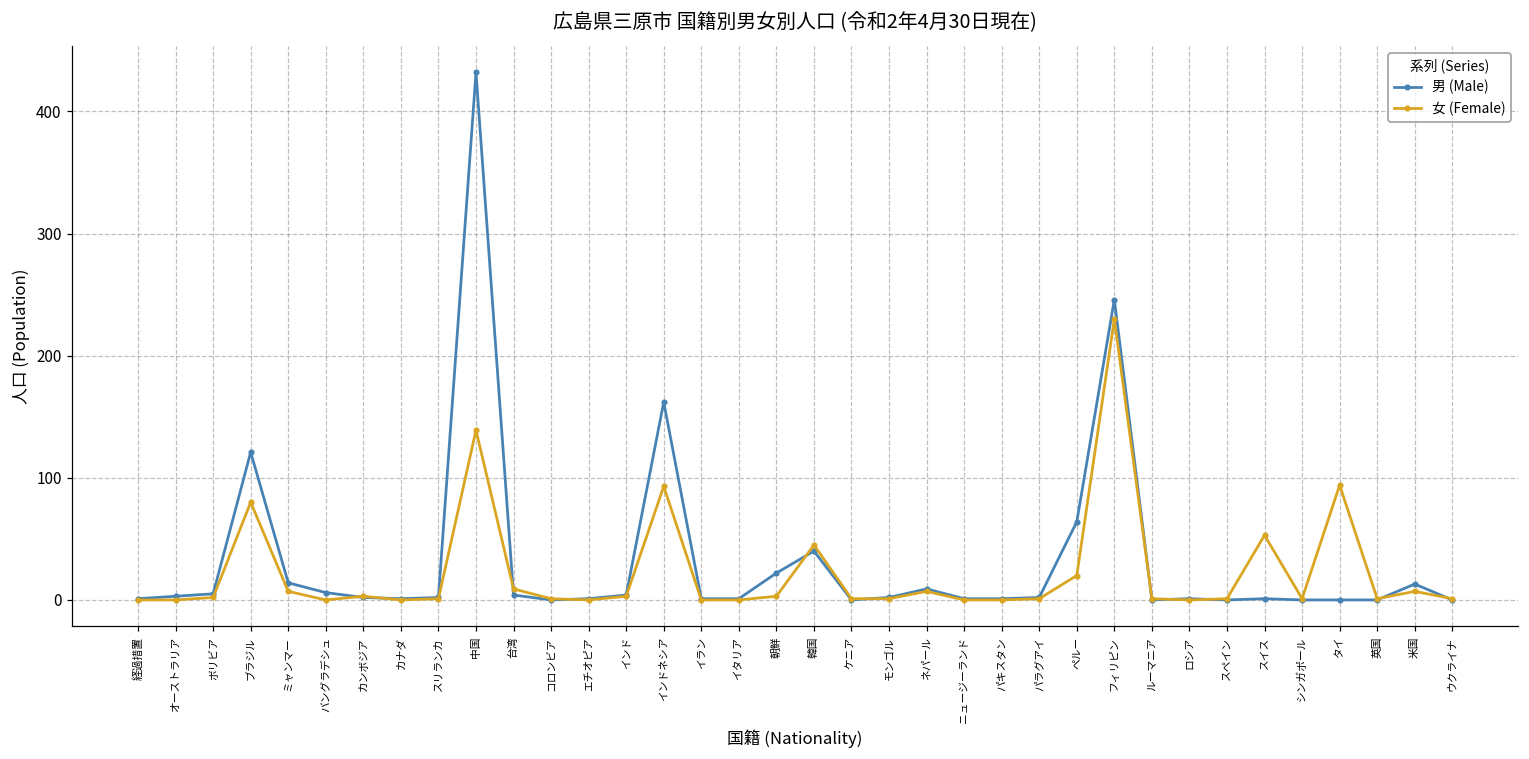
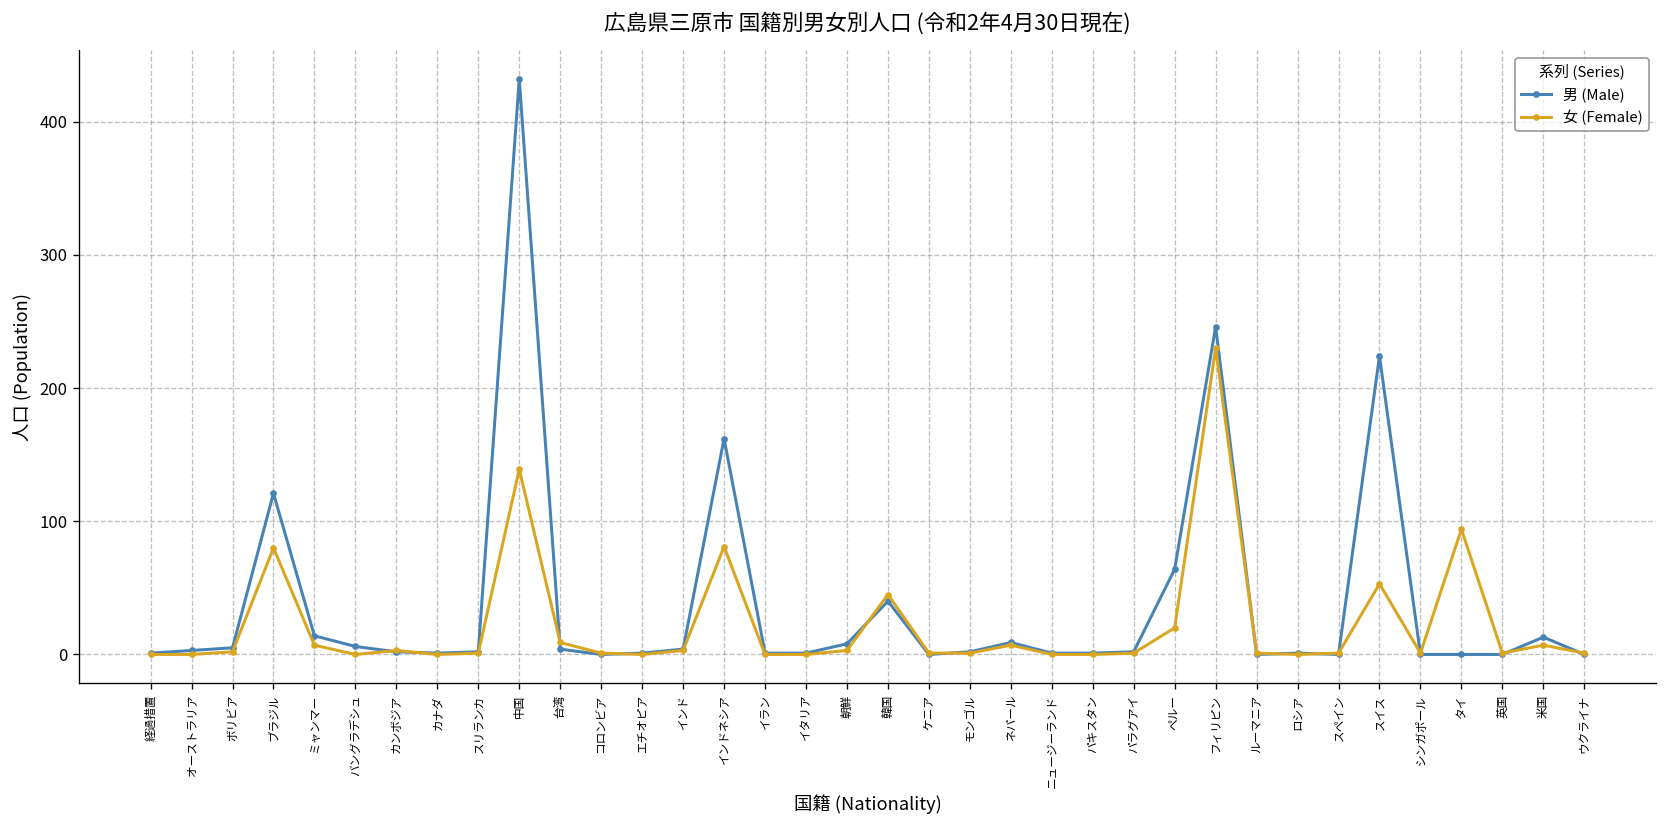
女 (Female), インドネシア: 93 -> 81
男 (Male), 朝鮮: 22 -> 8
男 (Male), スイス: 1 -> 224
